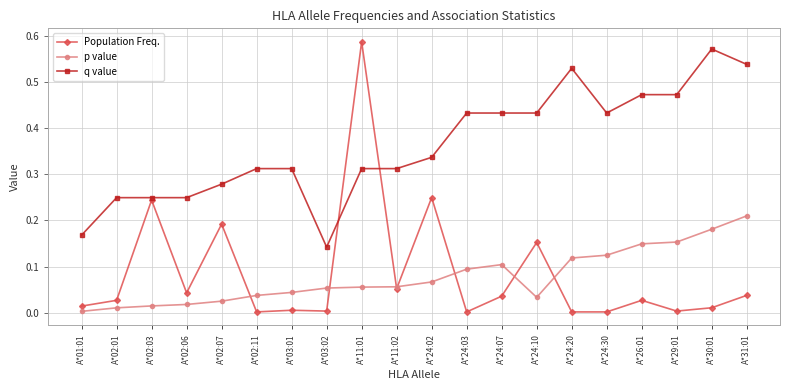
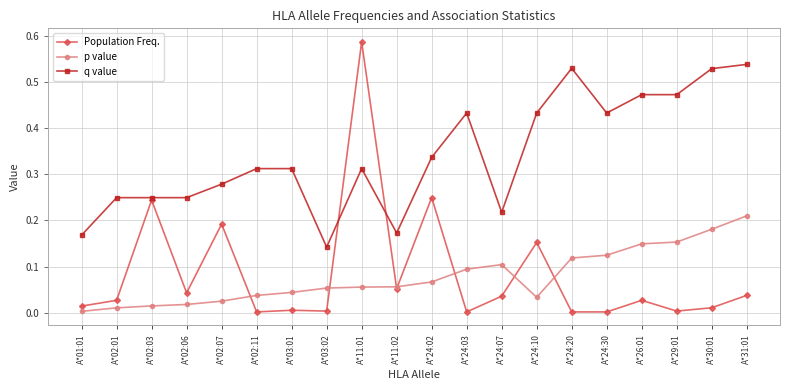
q value, A*11:02: 0.31 -> 0.17
q value, A*24:07: 0.43 -> 0.22
q value, A*30:01: 0.57 -> 0.53
